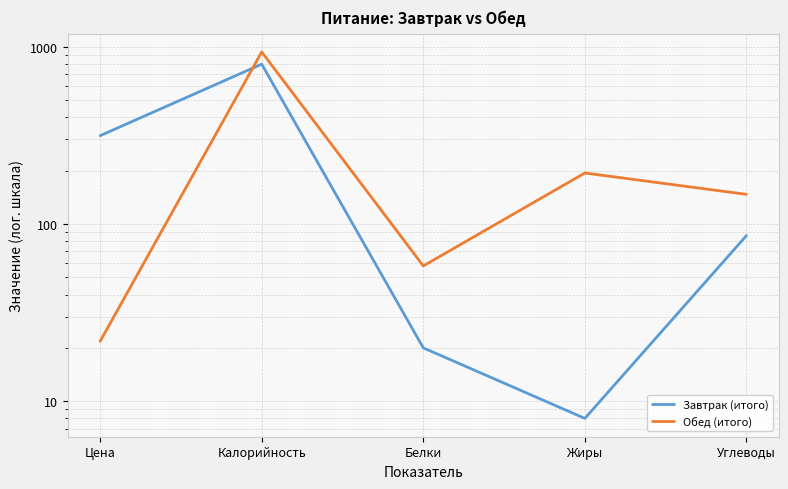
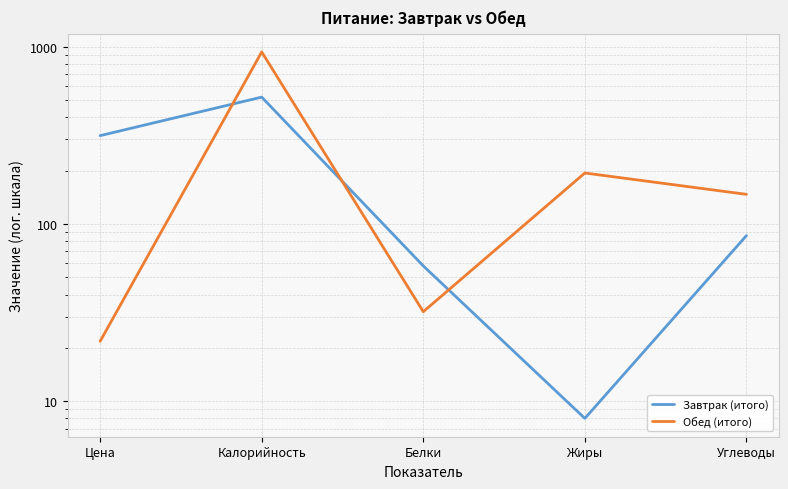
Завтрак (итого), Калорийность: 800 -> 520
Завтрак (итого), Белки: 20 -> 58
Обед (итого), Белки: 58 -> 32
